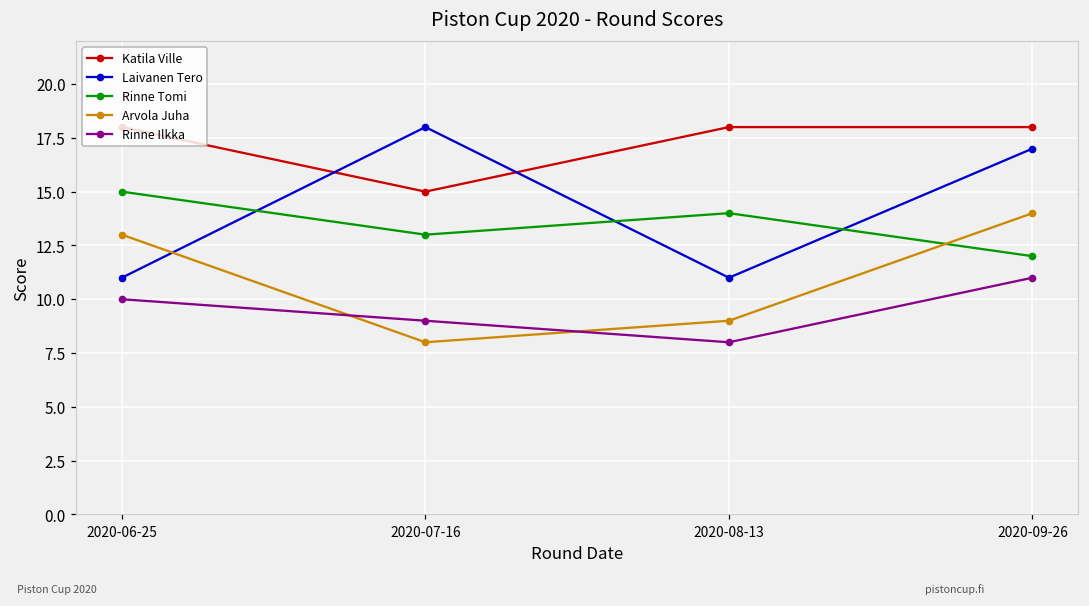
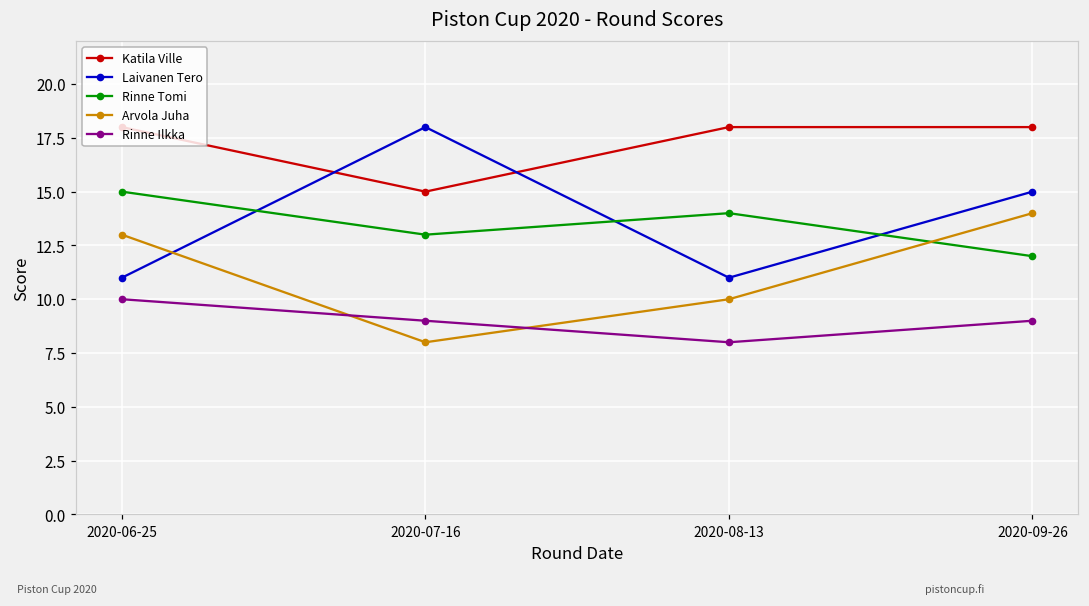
Arvola Juha, 2020-08-13: 9 -> 10
Laivanen Tero, 2020-09-26: 17 -> 15
Rinne Ilkka, 2020-09-26: 11 -> 9
